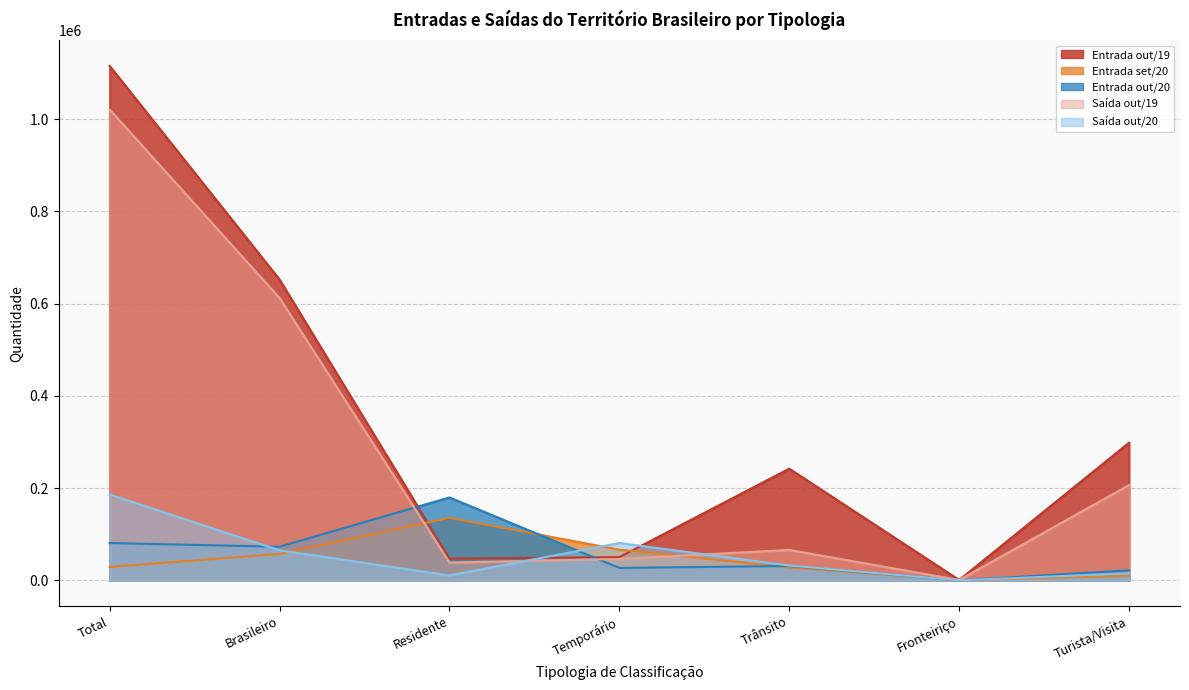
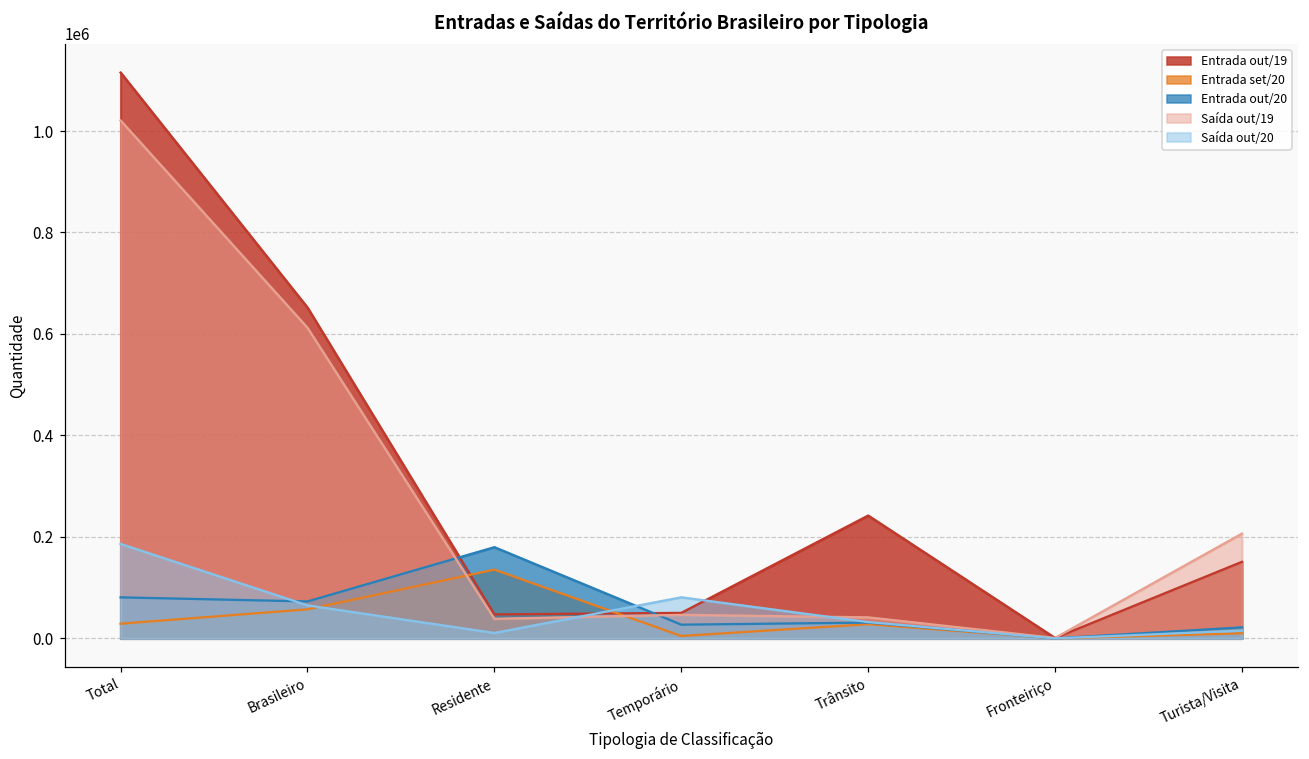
Entrada set/20, Temporário: 70000 -> 0
Saída out/19, Trânsito: 70000 -> 40000
Entrada out/19, Turista/Visita: 300000 -> 150000
